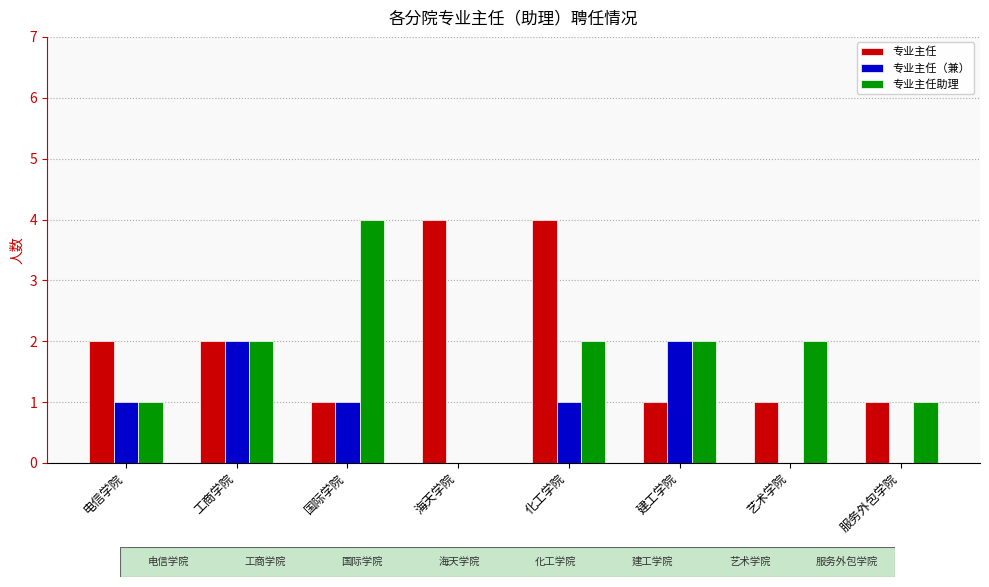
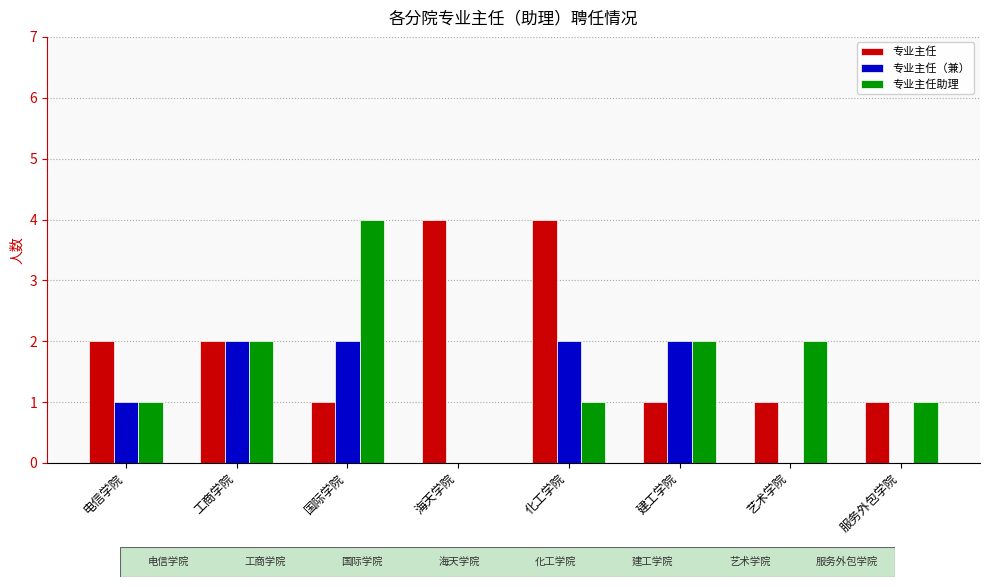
专业主任（兼）, 国际学院: 1 -> 2
专业主任（兼）, 化工学院: 1 -> 2
专业主任助理, 化工学院: 2 -> 1
